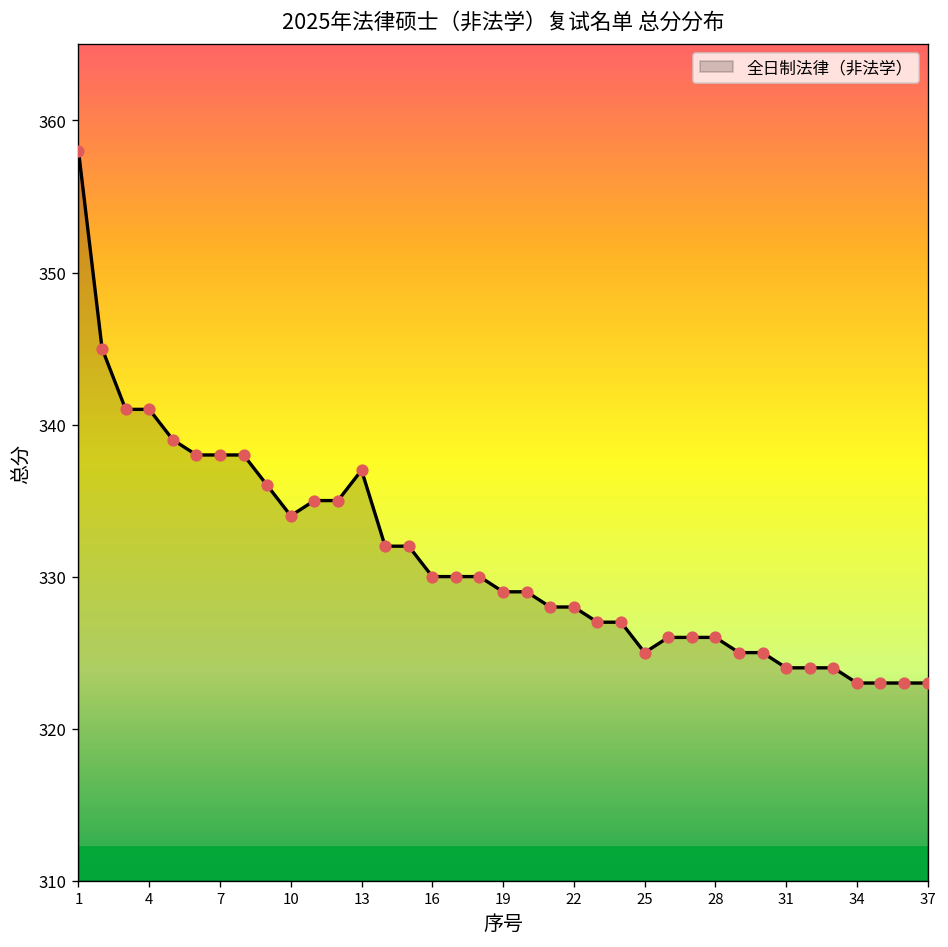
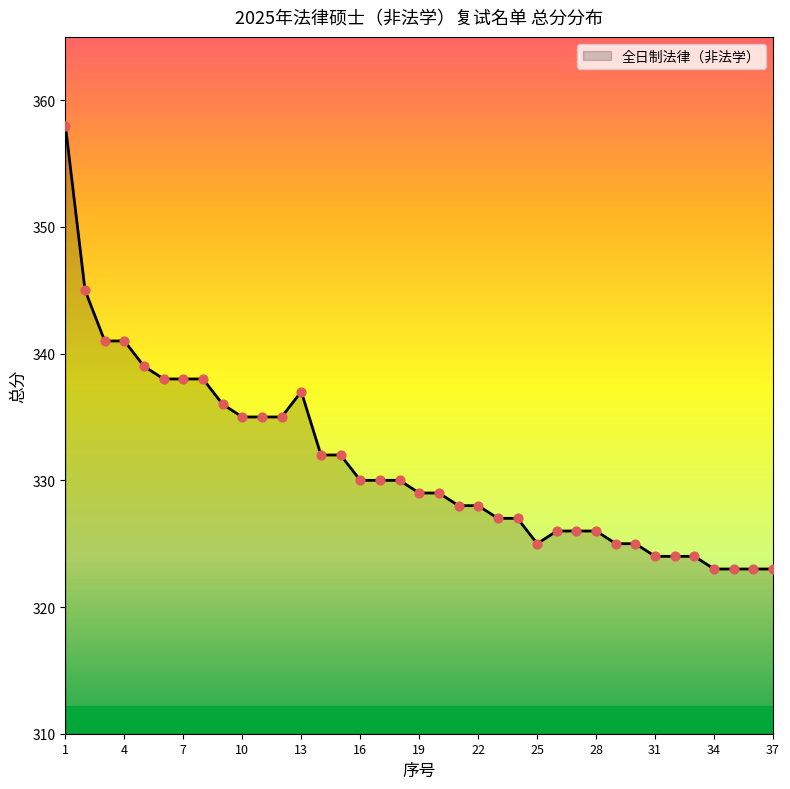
10: 334 -> 335
